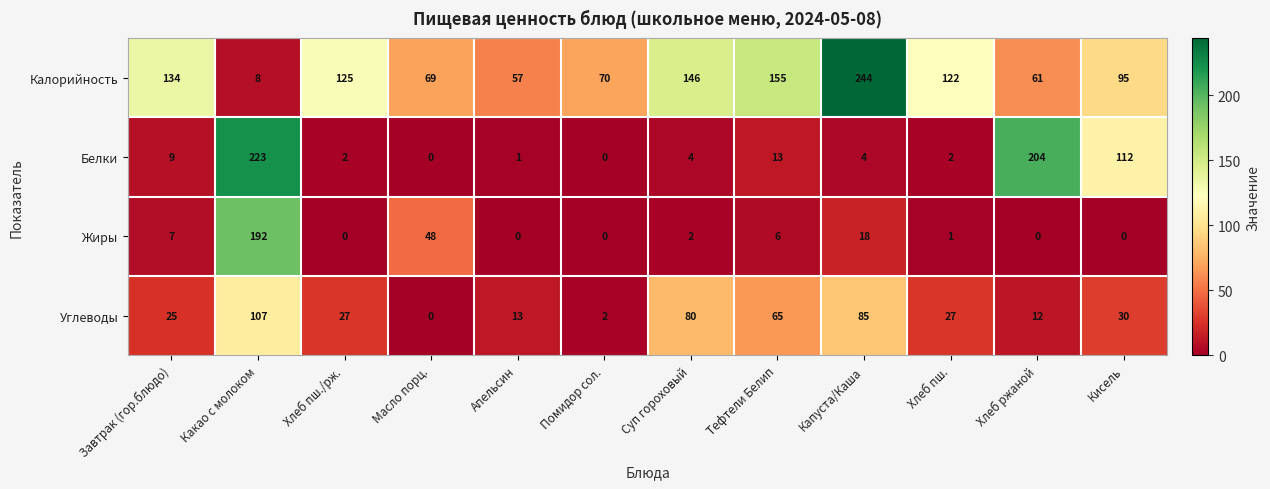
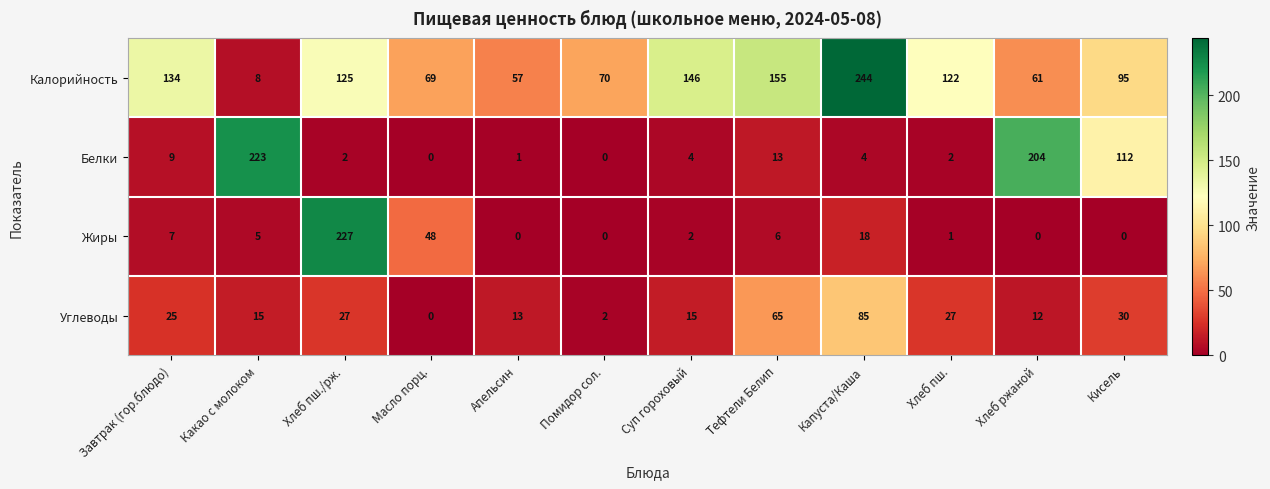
Жиры, Какао с молоком: 192 -> 5
Жиры, Хлеб пш./рж.: 0 -> 227
Углеводы, Какао с молоком: 107 -> 15
Углеводы, Суп гороховый: 80 -> 15
